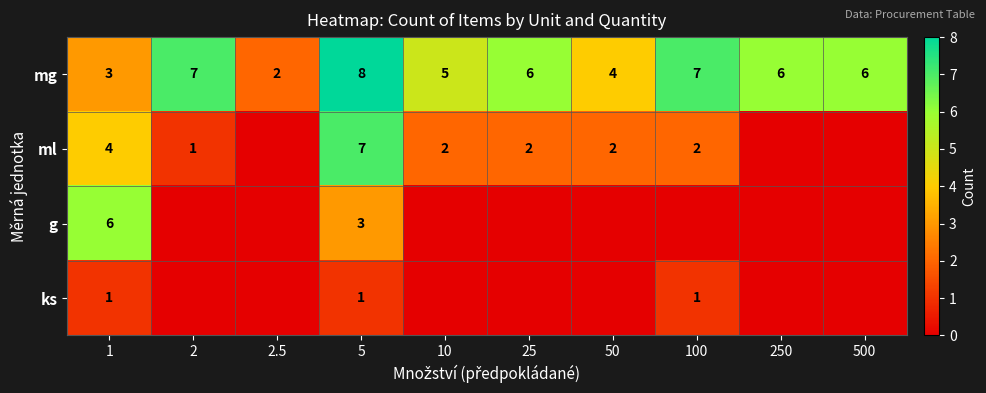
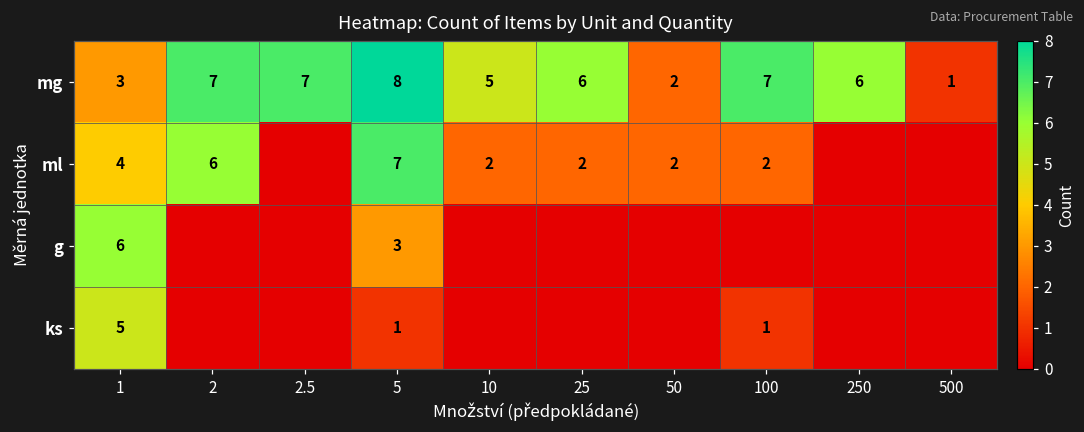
mg, 2.5: 2 -> 7
mg, 50: 4 -> 2
mg, 500: 6 -> 1
ml, 2: 1 -> 6
ks, 1: 1 -> 5
